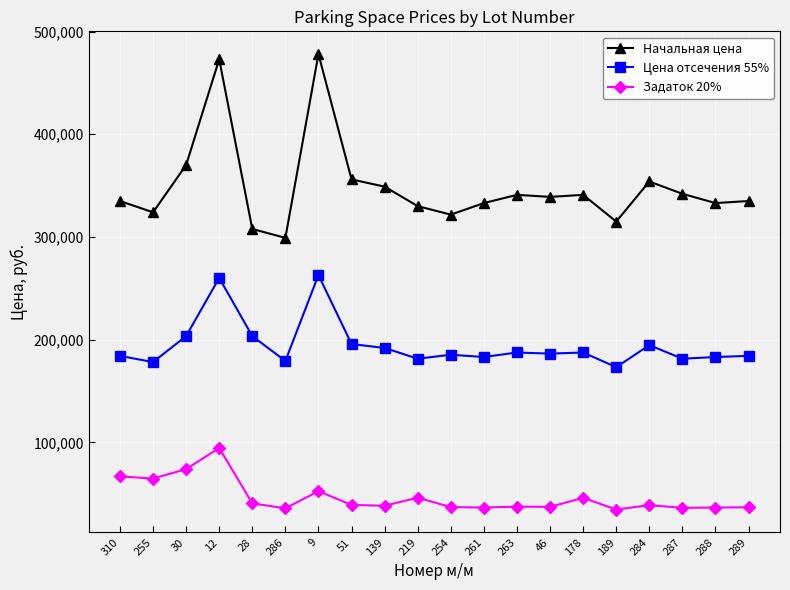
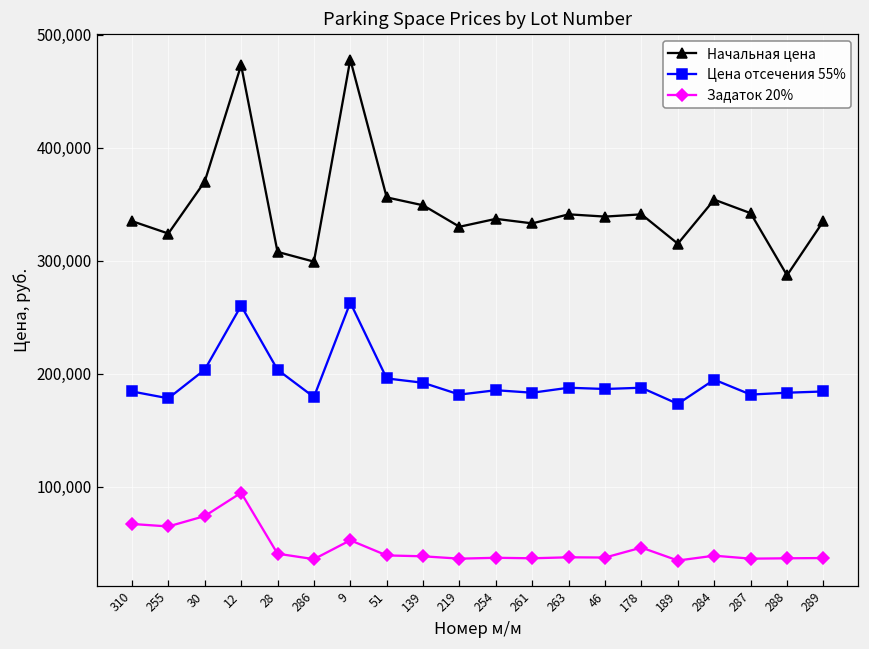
Задаток 20%, 219: 46,000 -> 36,000
Начальная цена, 254: 322,000 -> 337,000
Начальная цена, 288: 333,000 -> 287,000
